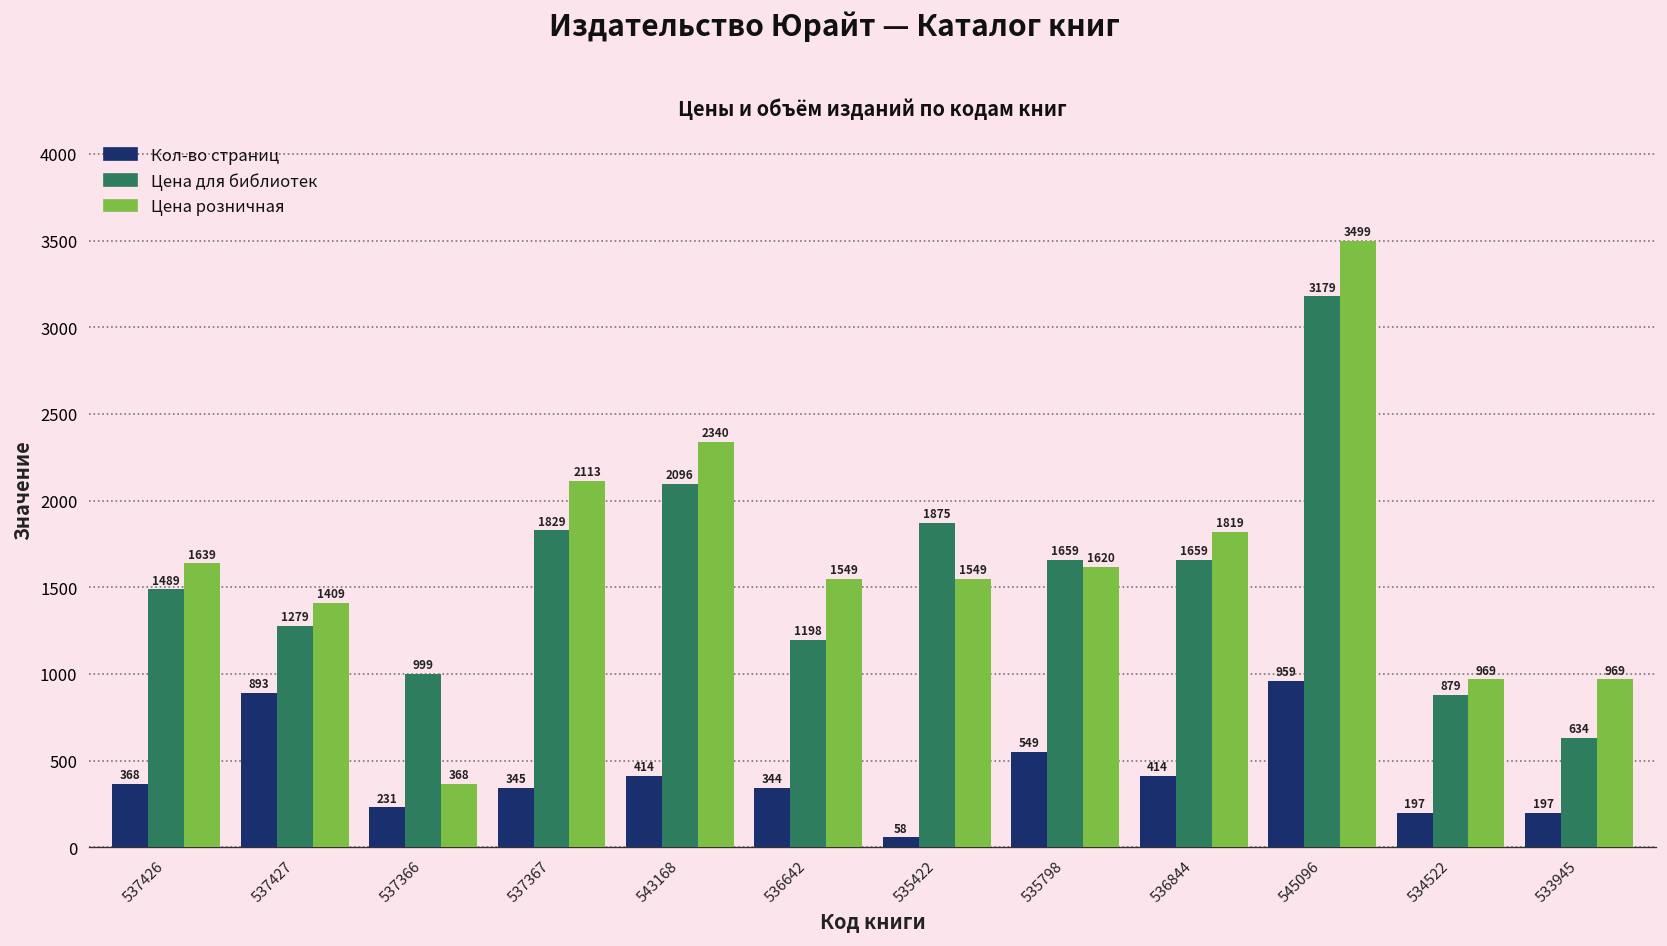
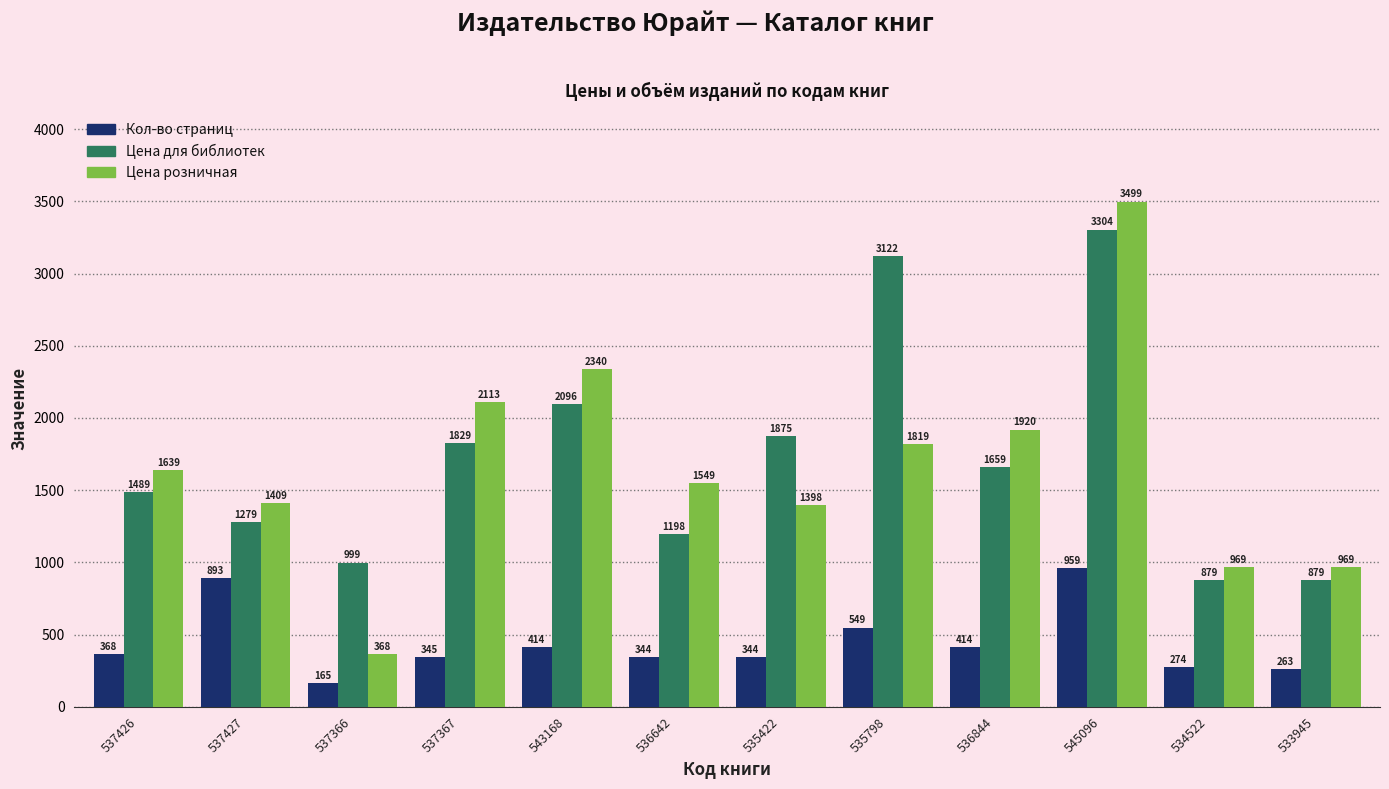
Кол-во страниц, 537366: 231 -> 165
Кол-во страниц, 535422: 58 -> 344
Цена розничная, 535422: 1549 -> 1398
Цена для библиотек, 535798: 1659 -> 3122
Цена розничная, 535798: 1620 -> 1819
Цена розничная, 536844: 1819 -> 1920
Цена для библиотек, 545096: 3179 -> 3304
Кол-во страниц, 534522: 197 -> 274
Кол-во страниц, 533945: 197 -> 263
Цена для библиотек, 533945: 634 -> 879
